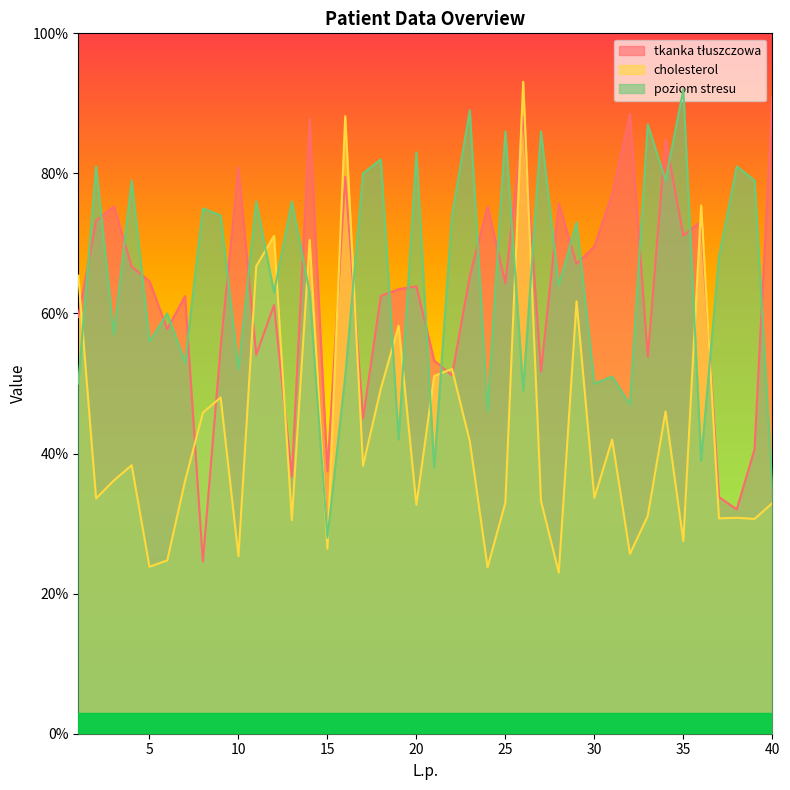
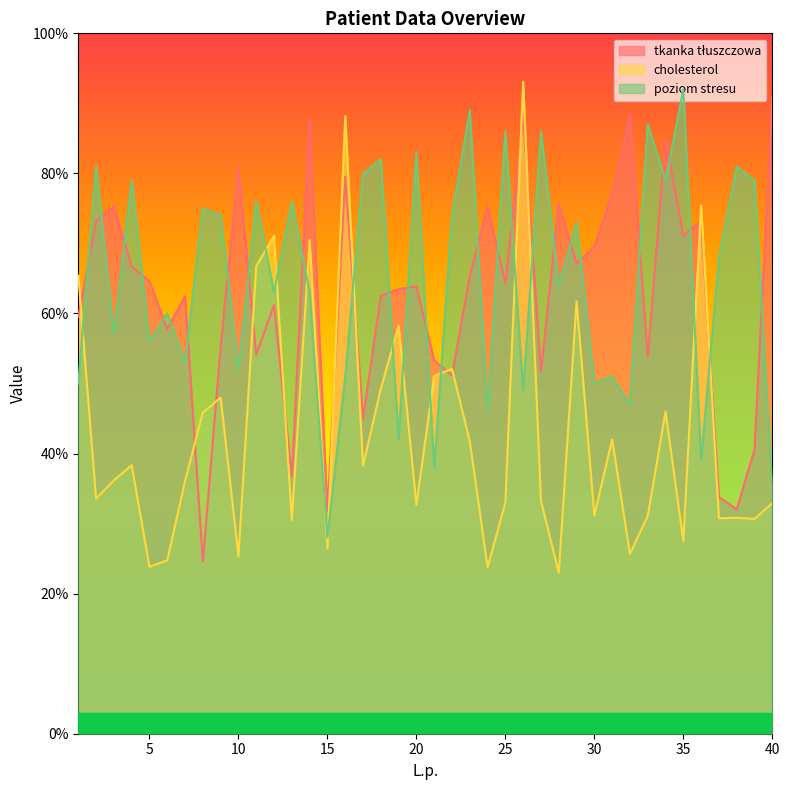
tkanka tłuszczowa, 15: 37% -> 32%
cholesterol, 30: 34% -> 31%
